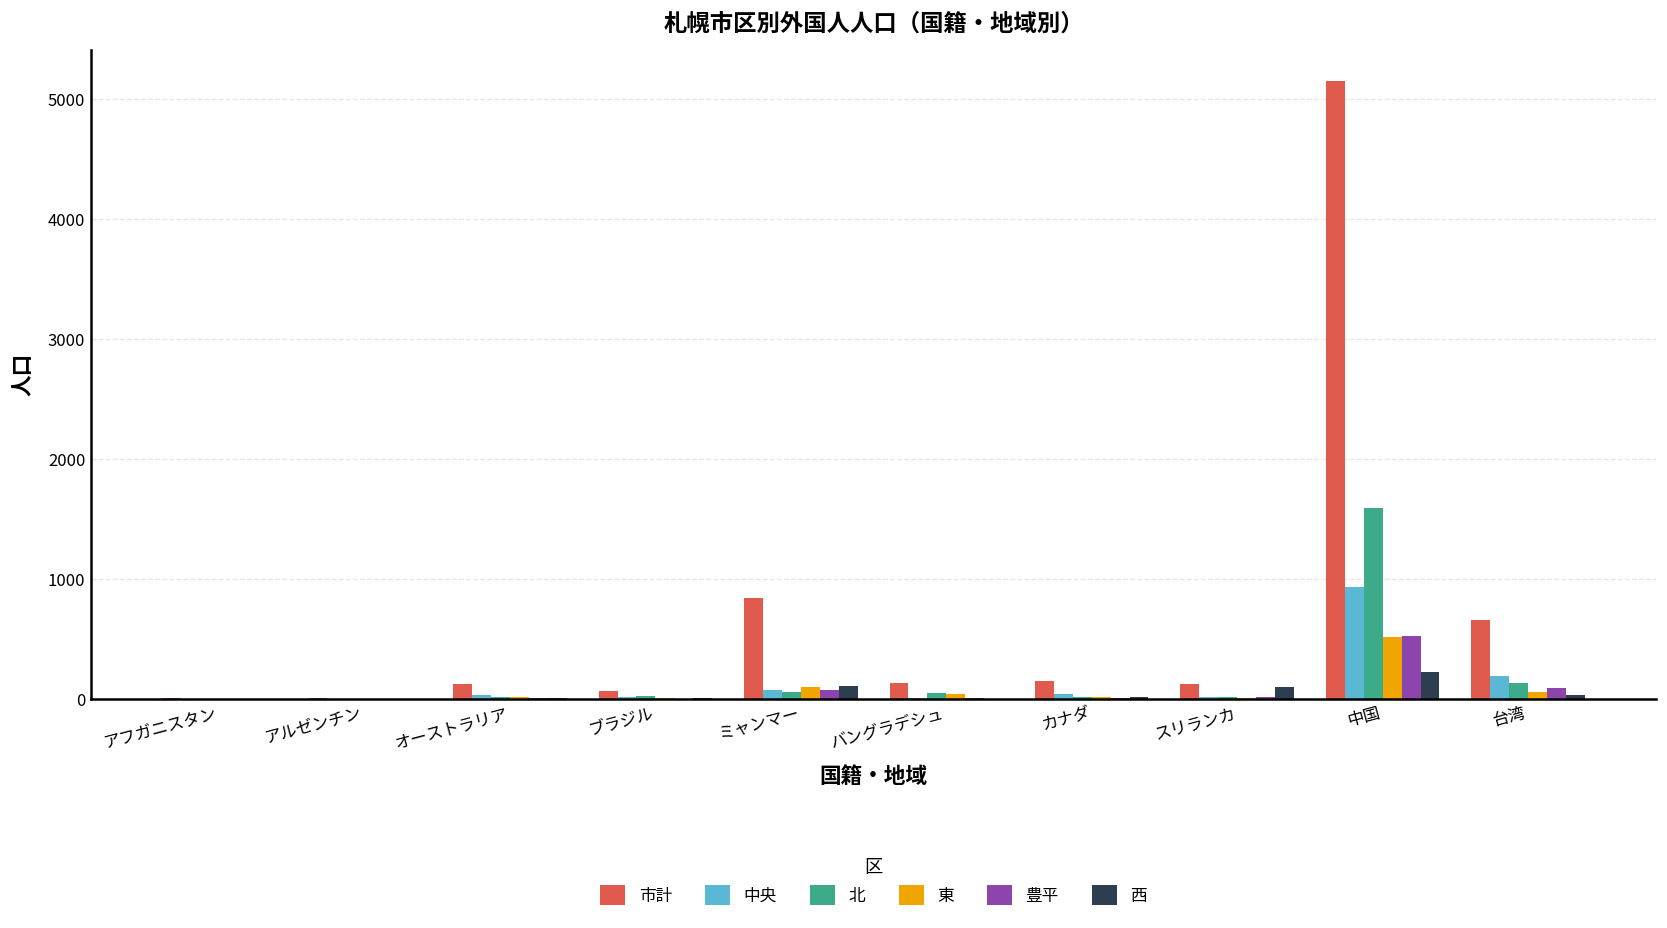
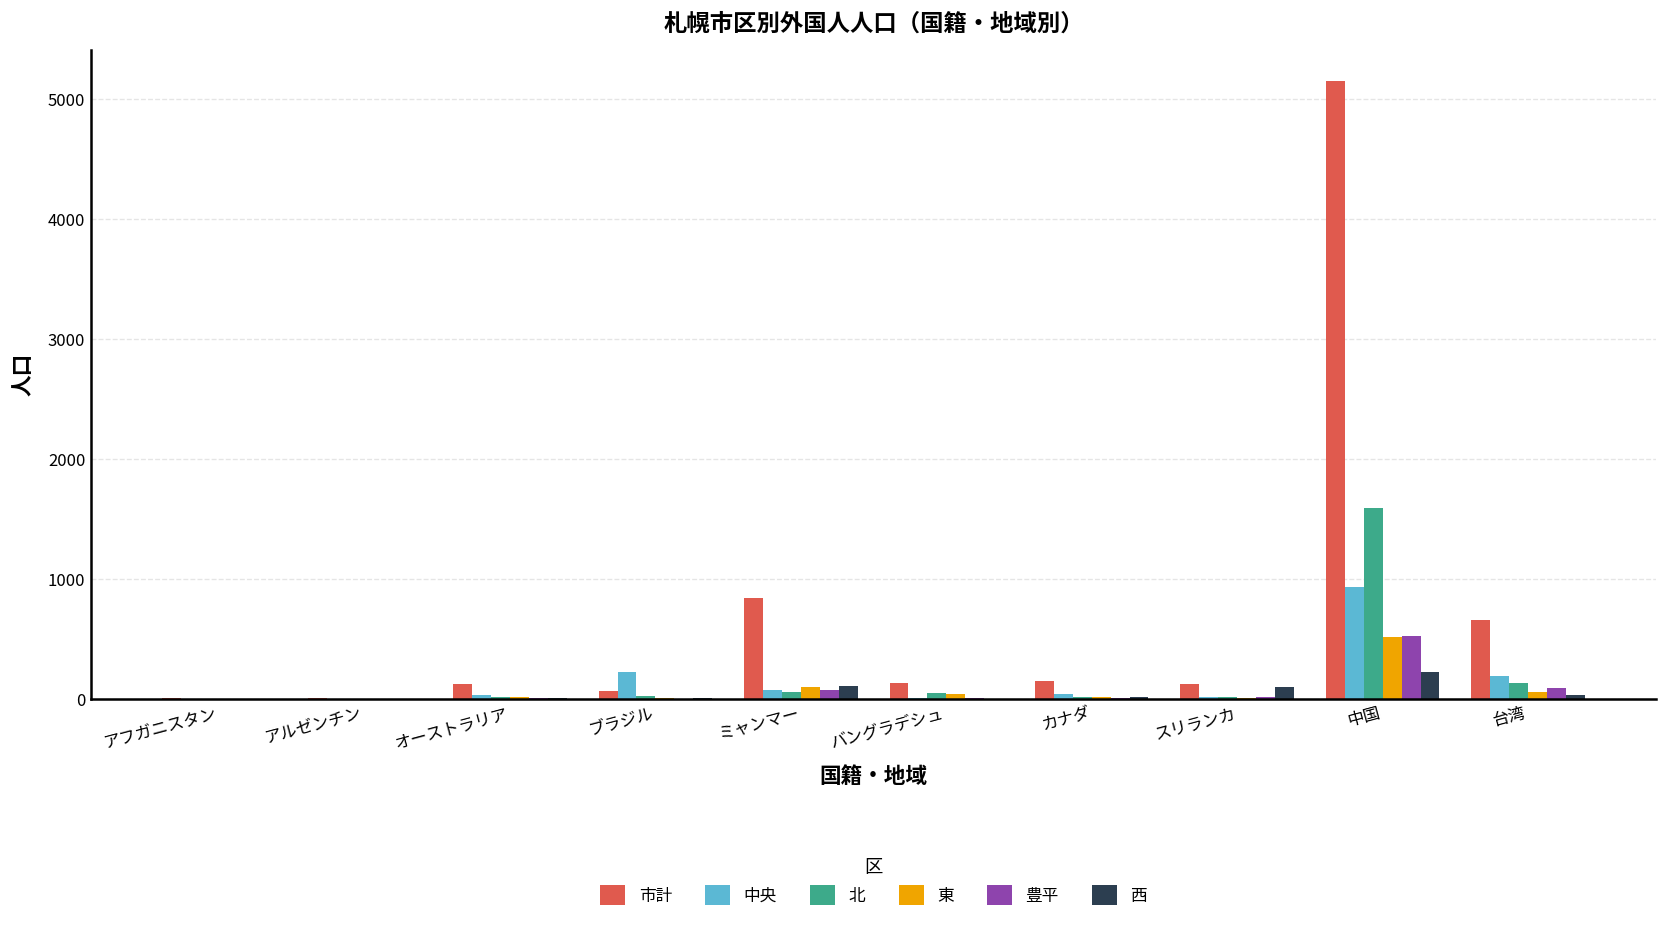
中央, ブラジル: 20 -> 220
